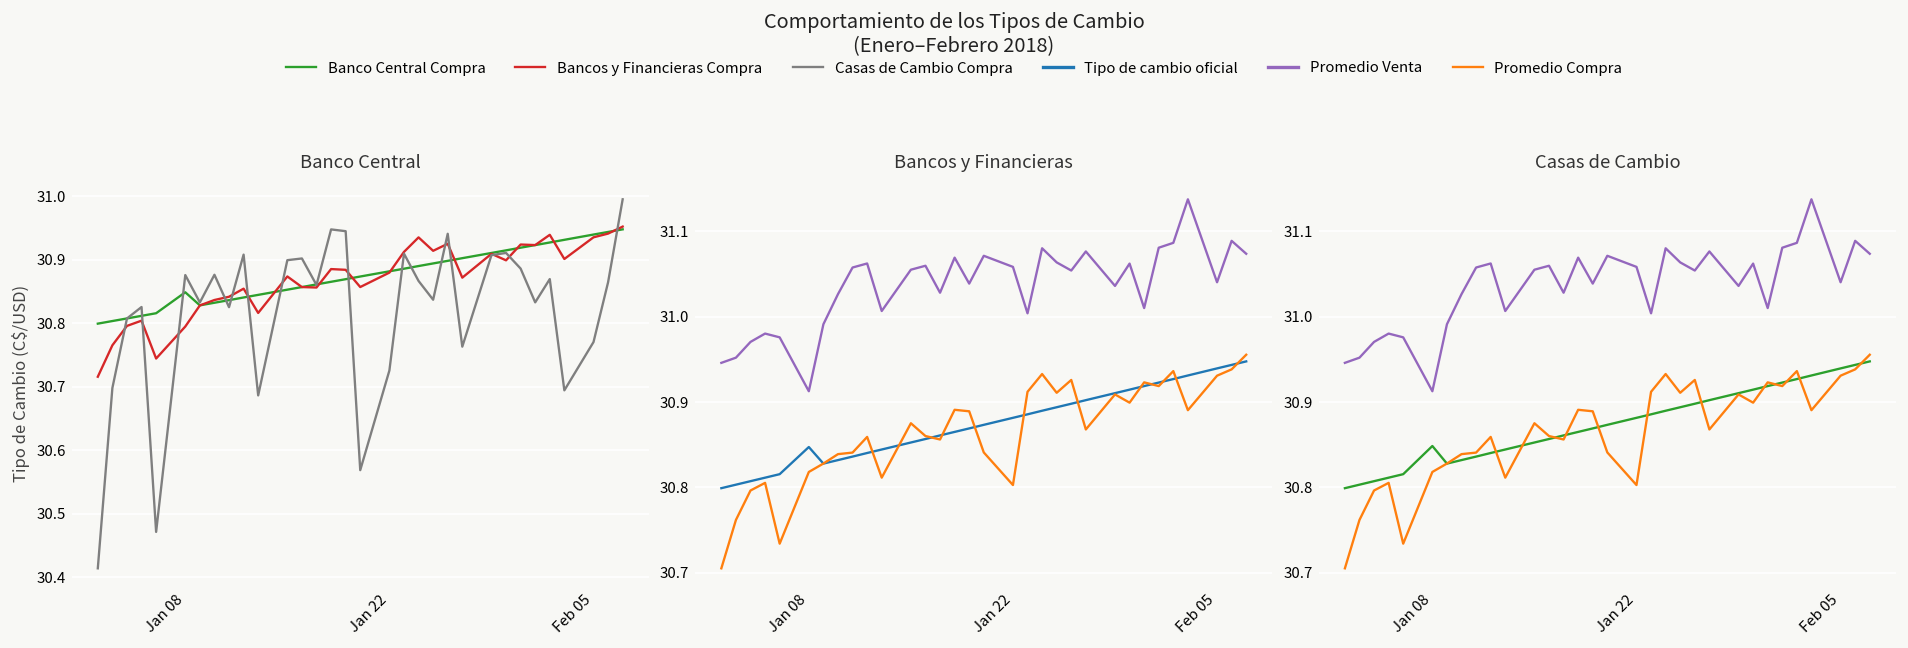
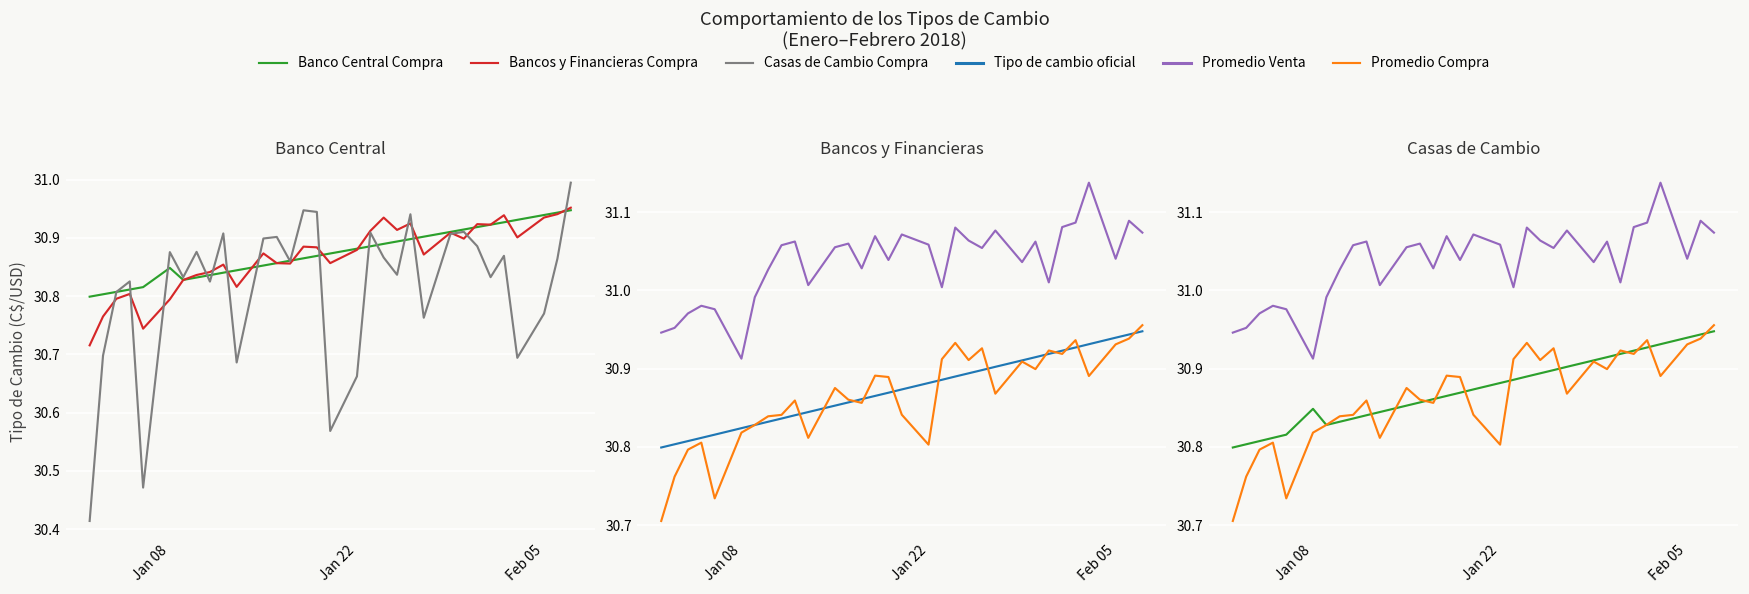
Banco Central, Casas de Cambio Compra, Jan 22: 30.73 -> 30.66
Bancos y Financieras, Tipo de cambio oficial, Jan 08: 30.85 -> 30.82
